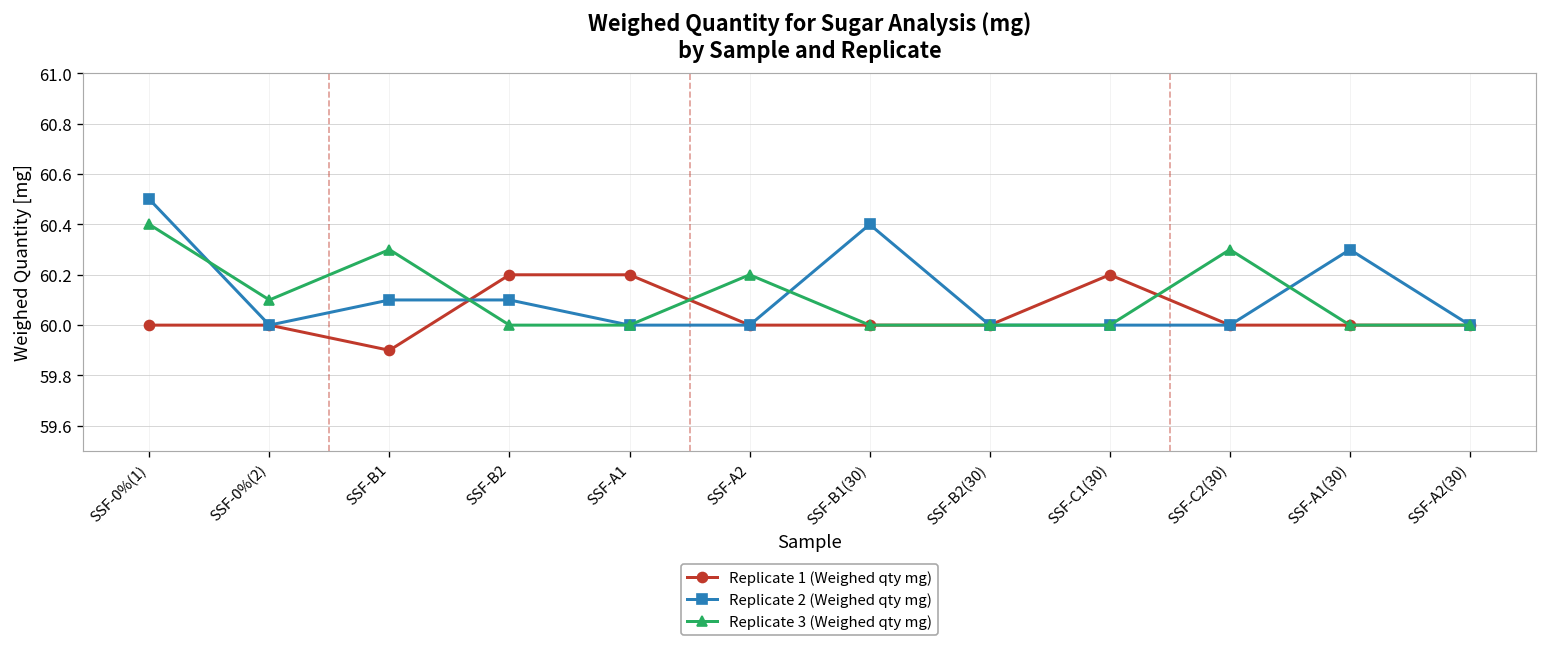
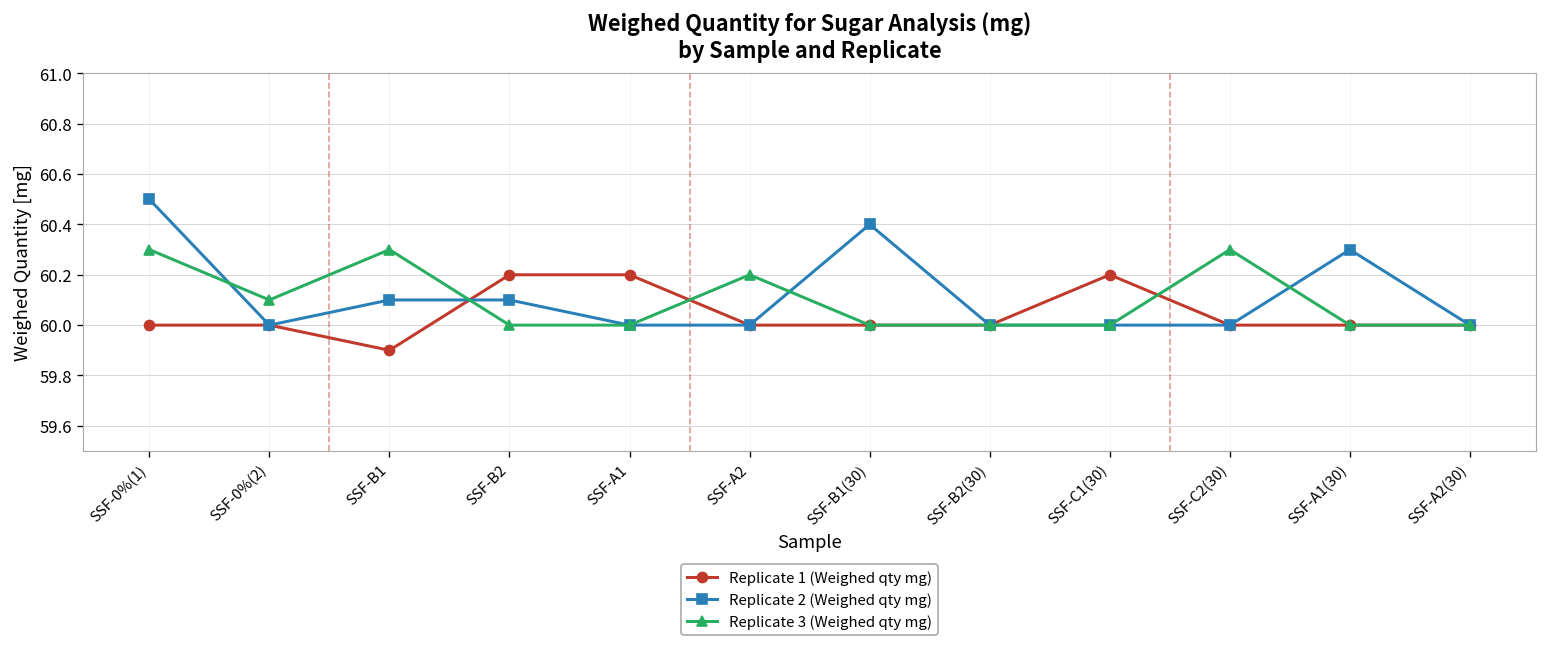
Replicate 3 (Weighed qty mg), SSF-0%(1): 60.4 -> 60.3
